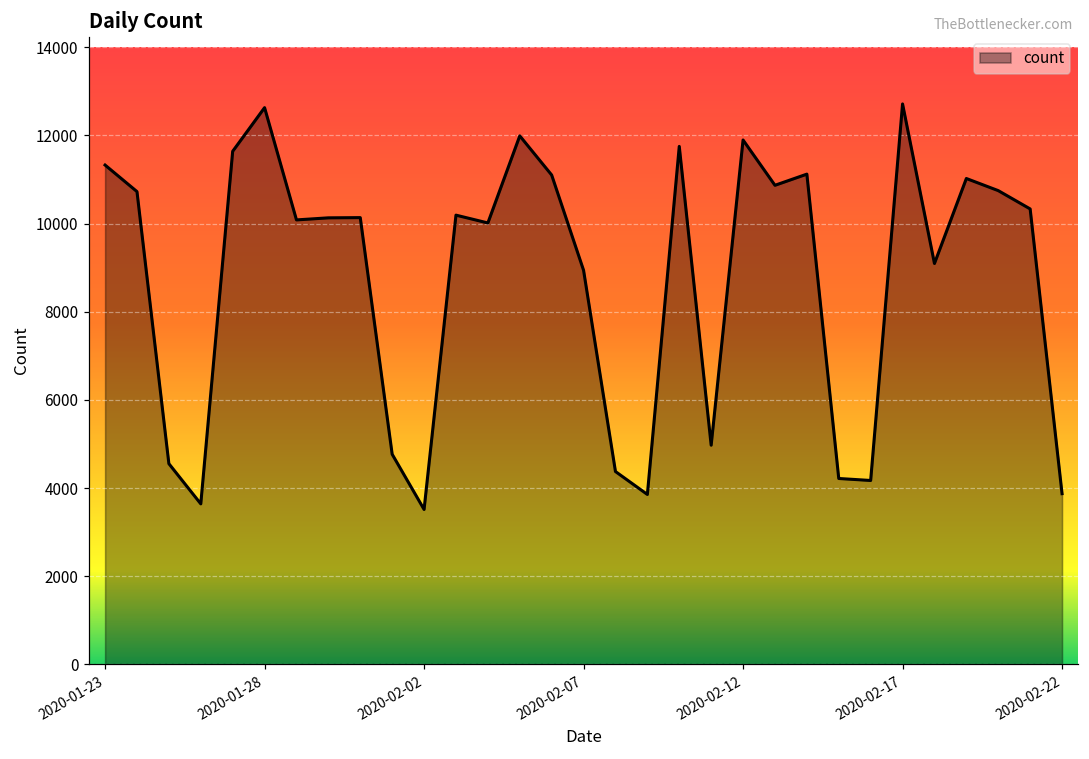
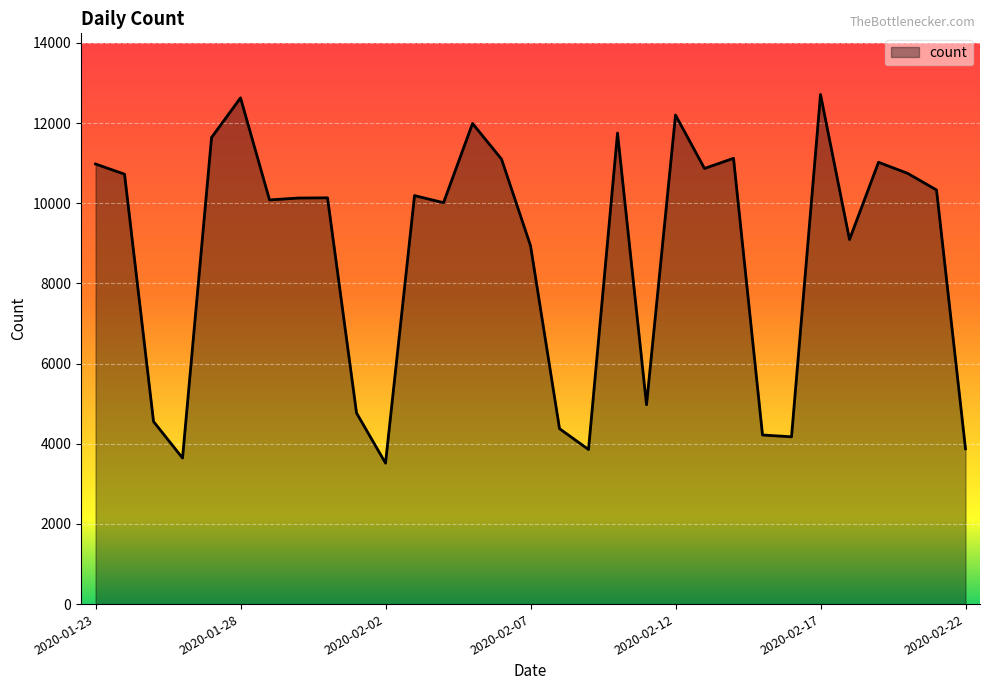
2020-01-23: 11300 -> 11000
2020-02-12: 11900 -> 12200
